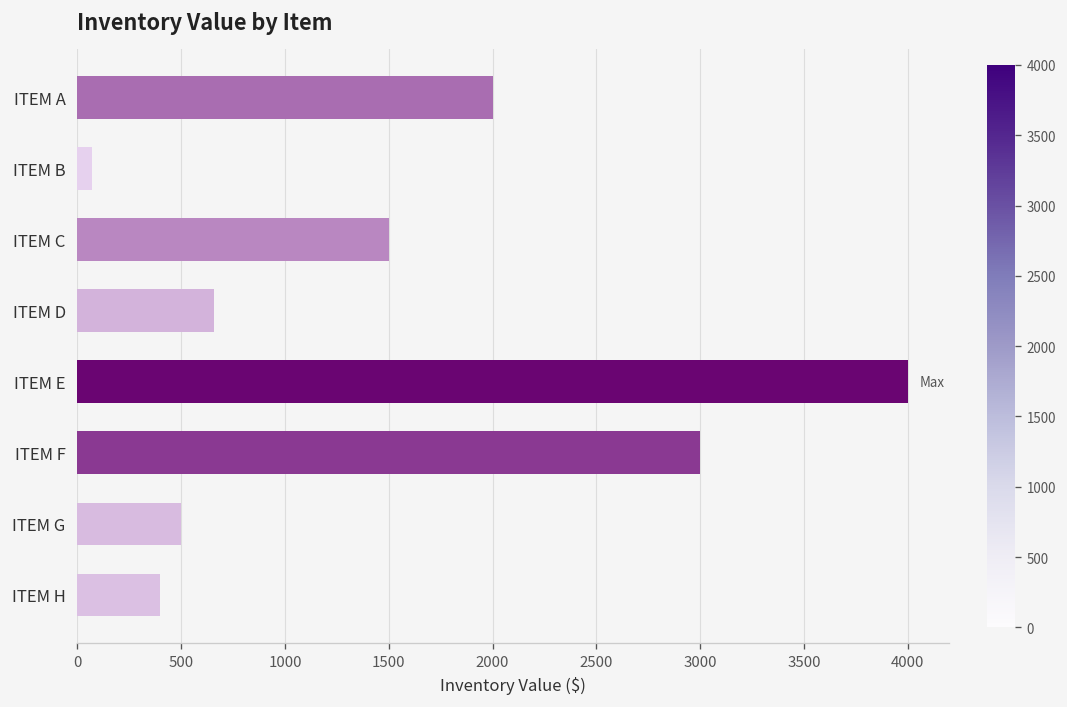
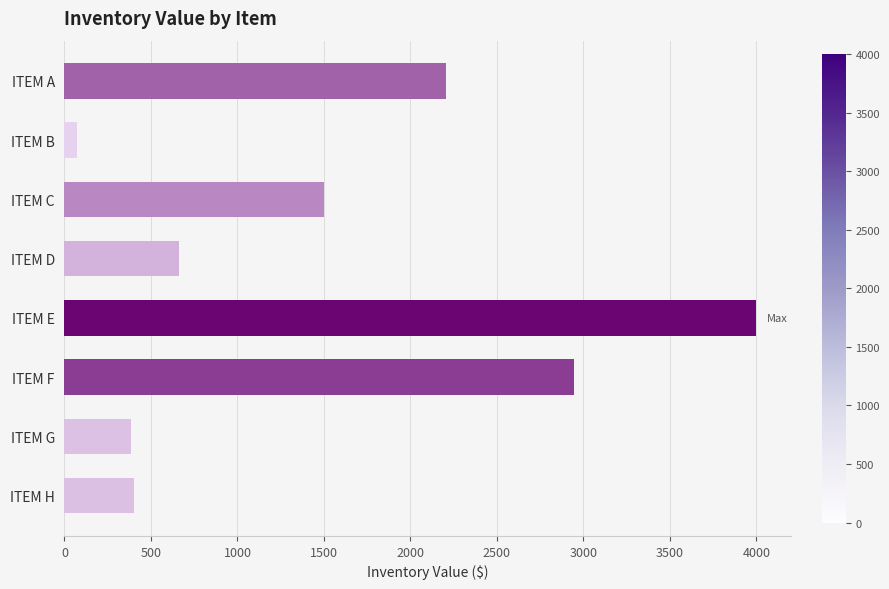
ITEM A: 2000 -> 2210
ITEM F: 3000 -> 2950
ITEM G: 500 -> 380
